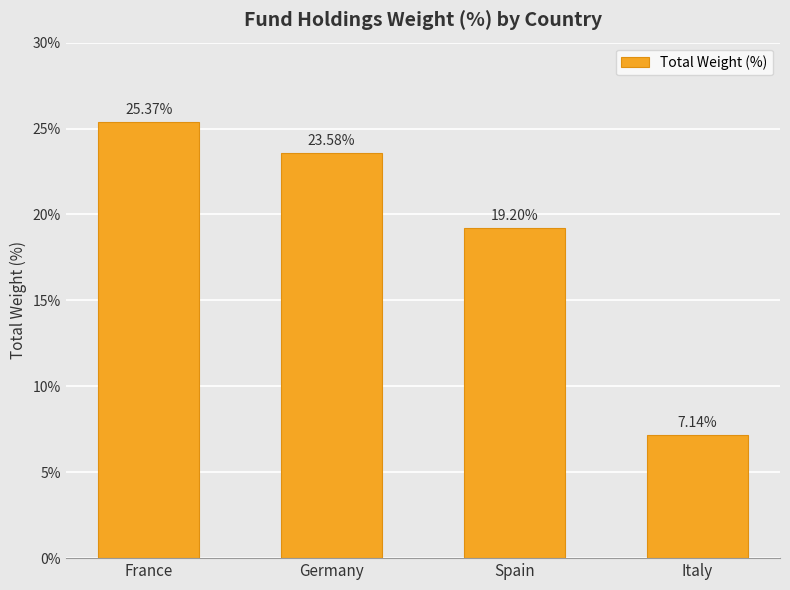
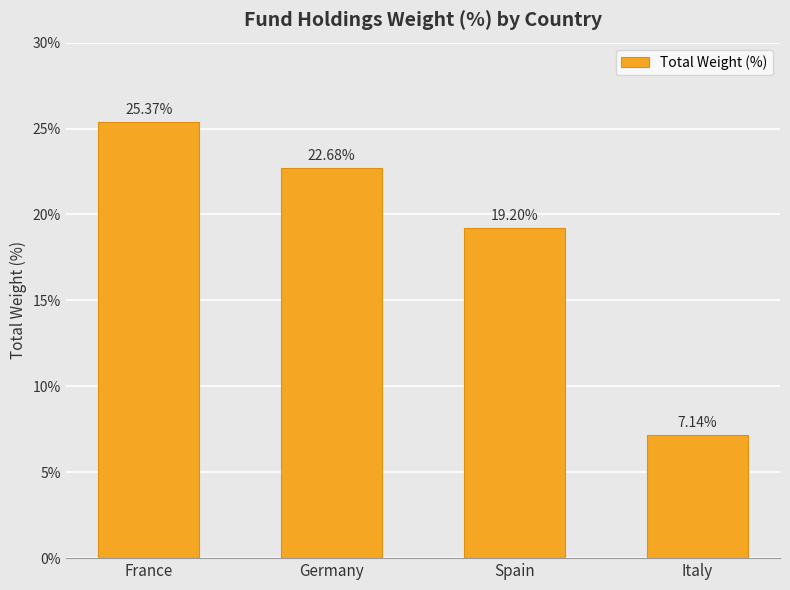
Germany: 23.58% -> 22.68%
